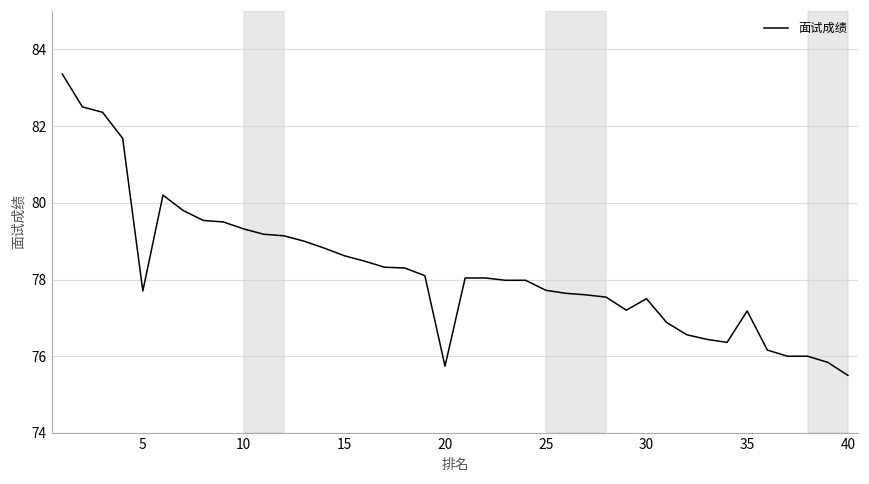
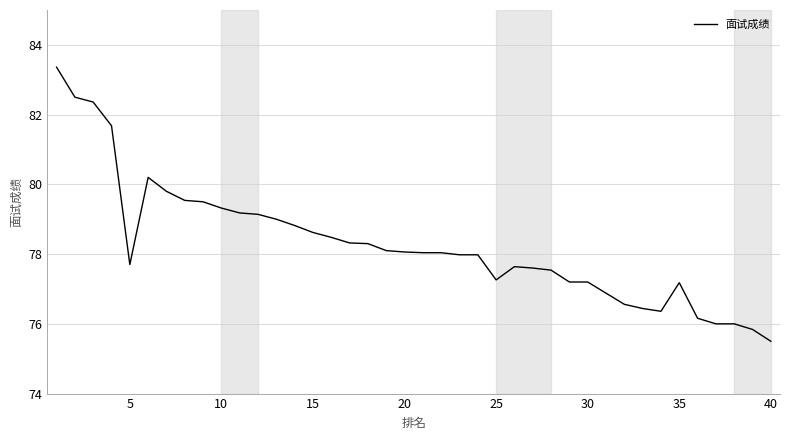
20: 75.7 -> 78.1
25: 77.7 -> 77.3
30: 77.5 -> 77.2
